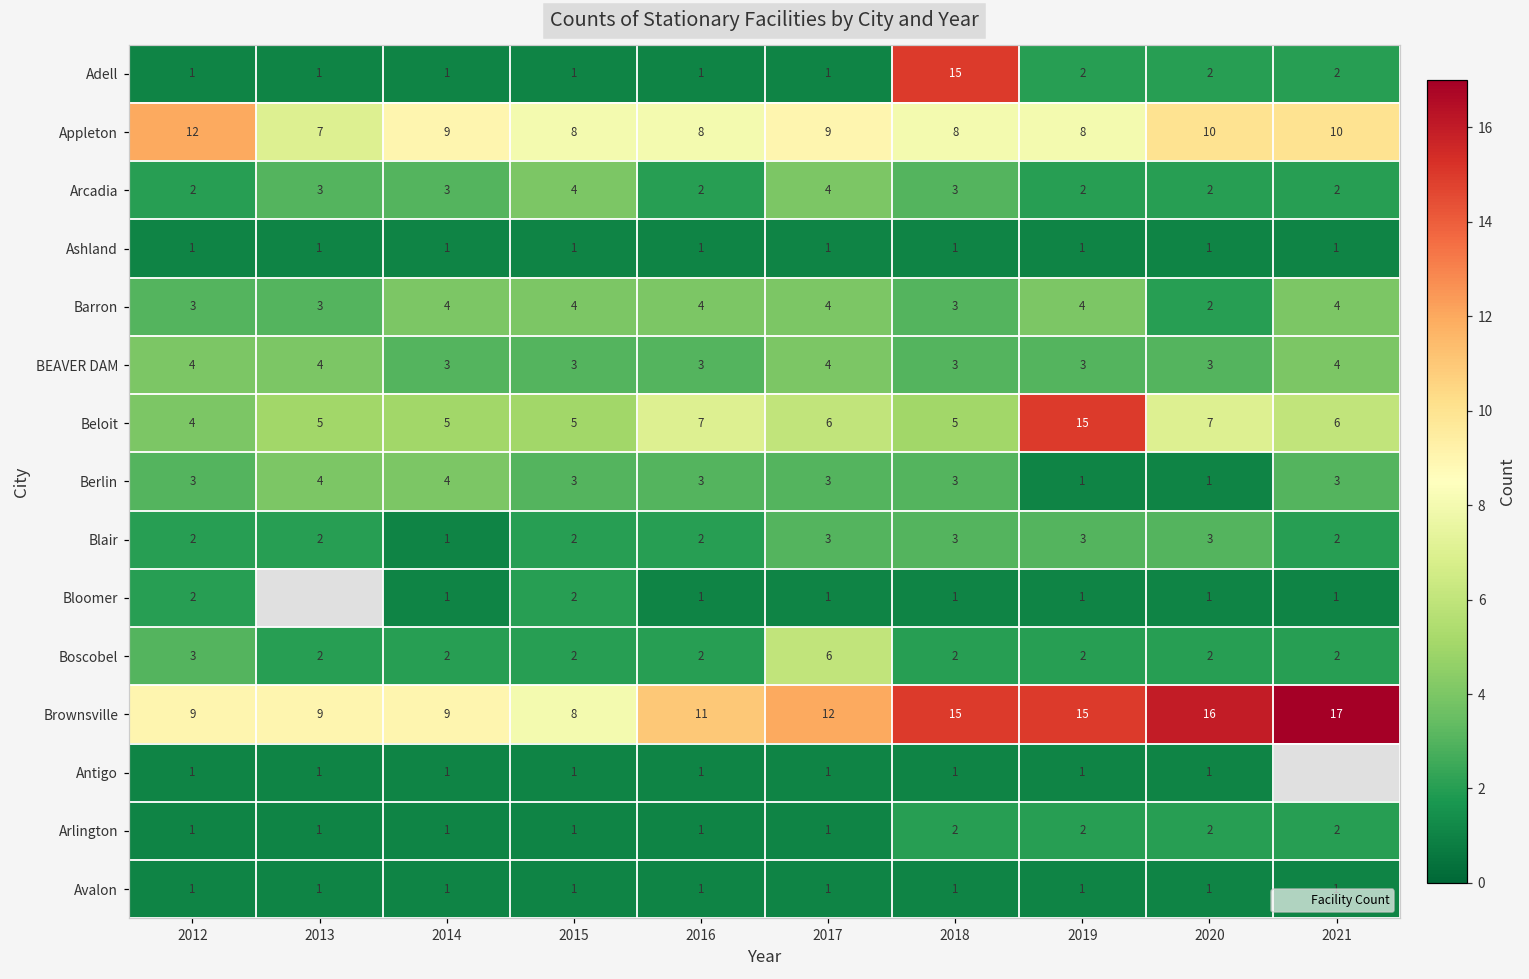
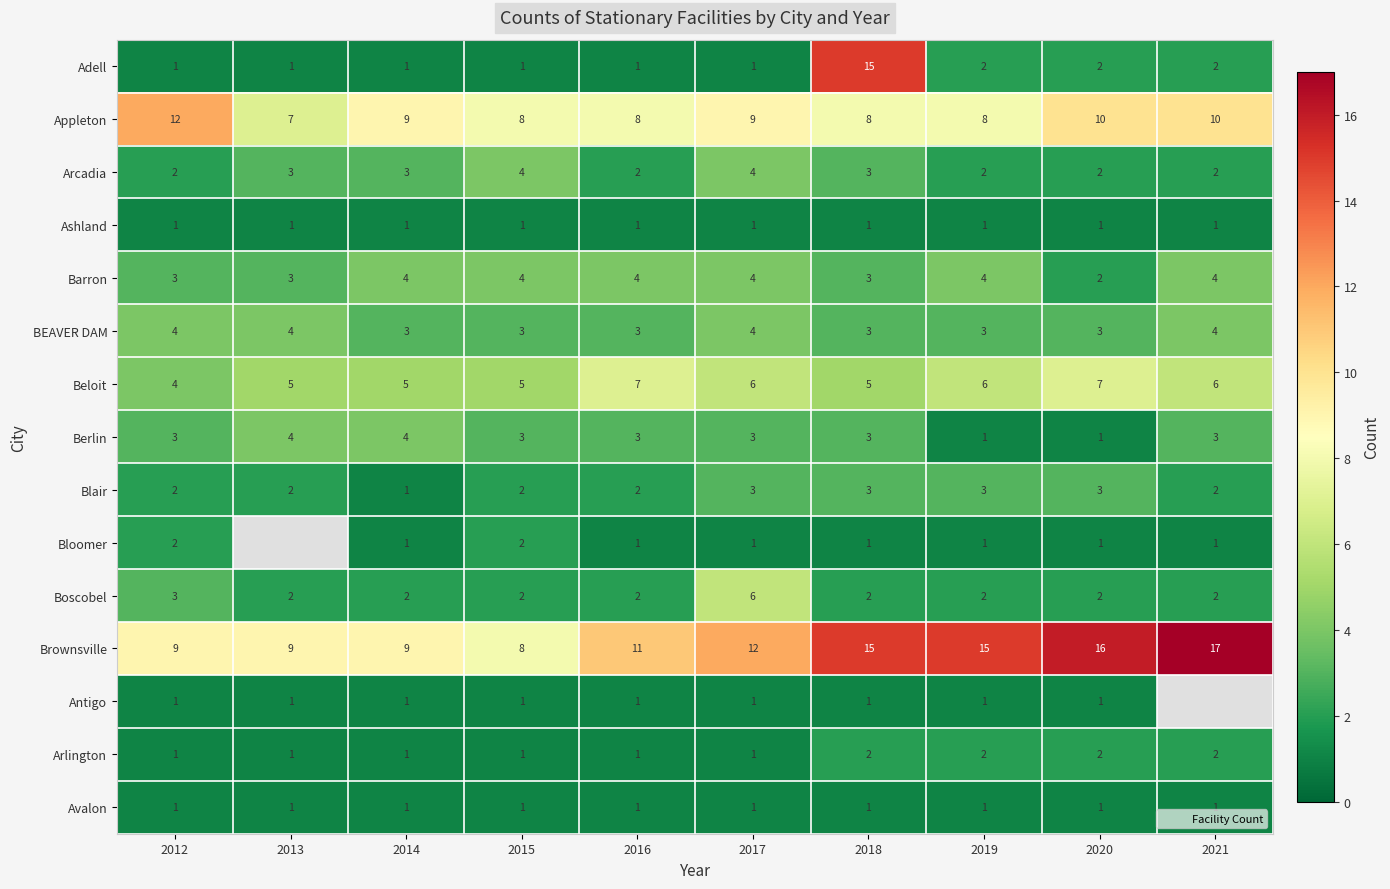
Beloit, 2019: 15 -> 6
